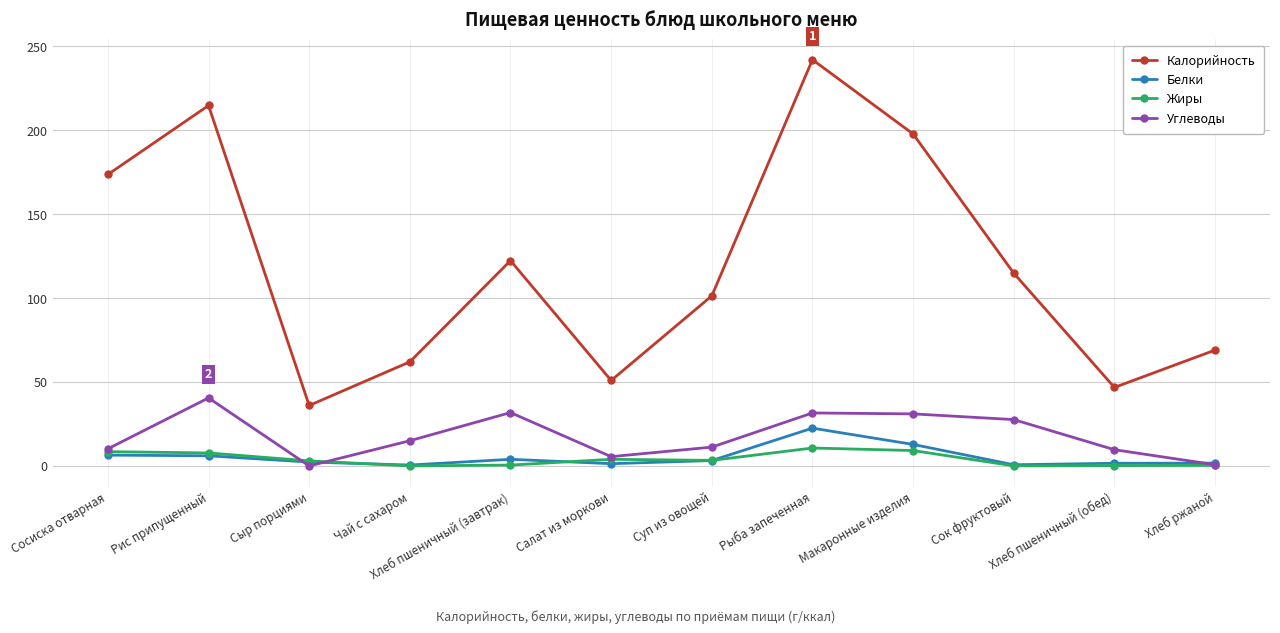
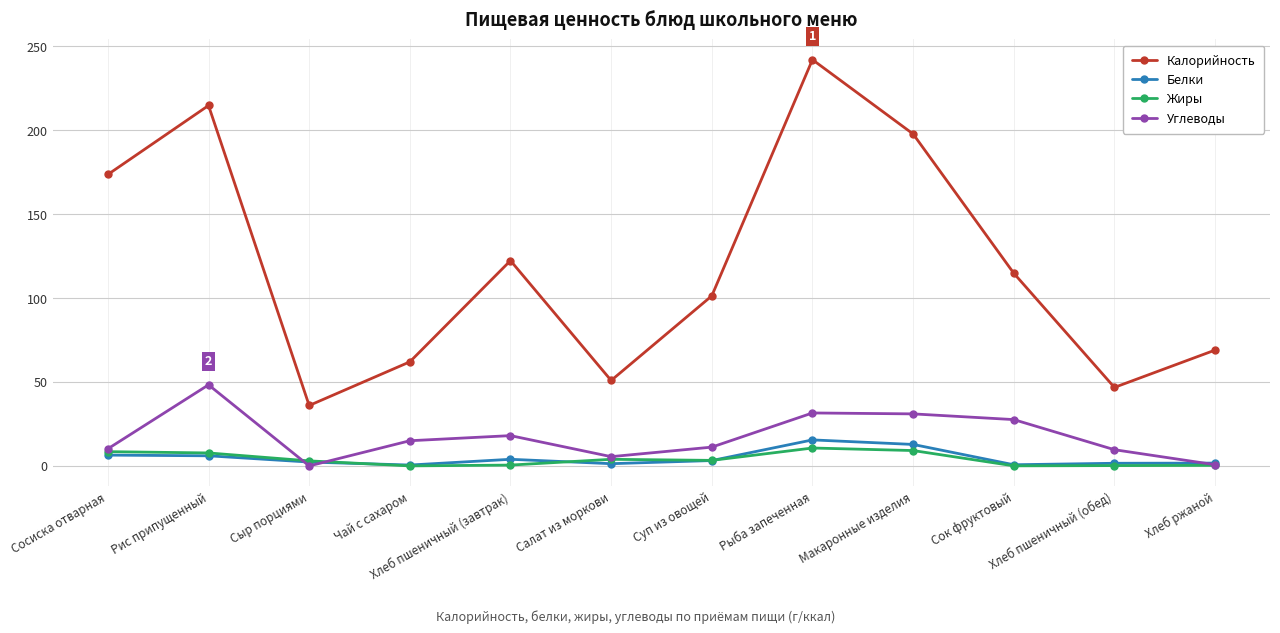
Углеводы, Рис припущенный: 41 -> 48
Углеводы, Хлеб пшеничный (завтрак): 32 -> 18
Белки, Рыба запеченная: 23 -> 16
